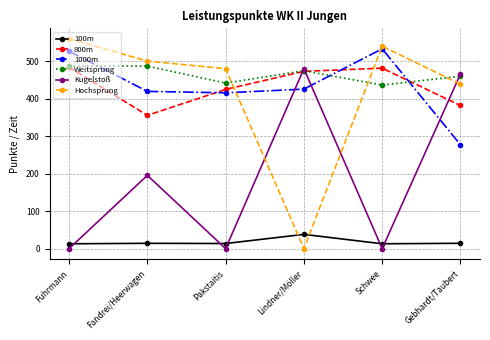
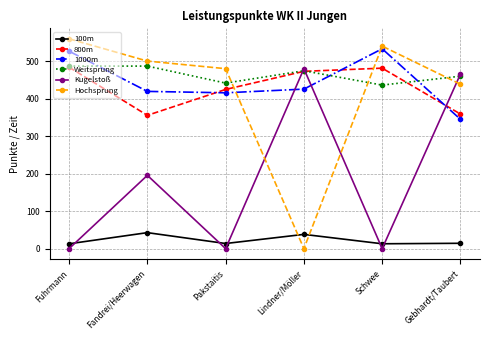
100m, Fandrei/Heerwagen: 10 -> 40
800m, Gebhardt/Taubert: 380 -> 360
1000m, Gebhardt/Taubert: 280 -> 340
